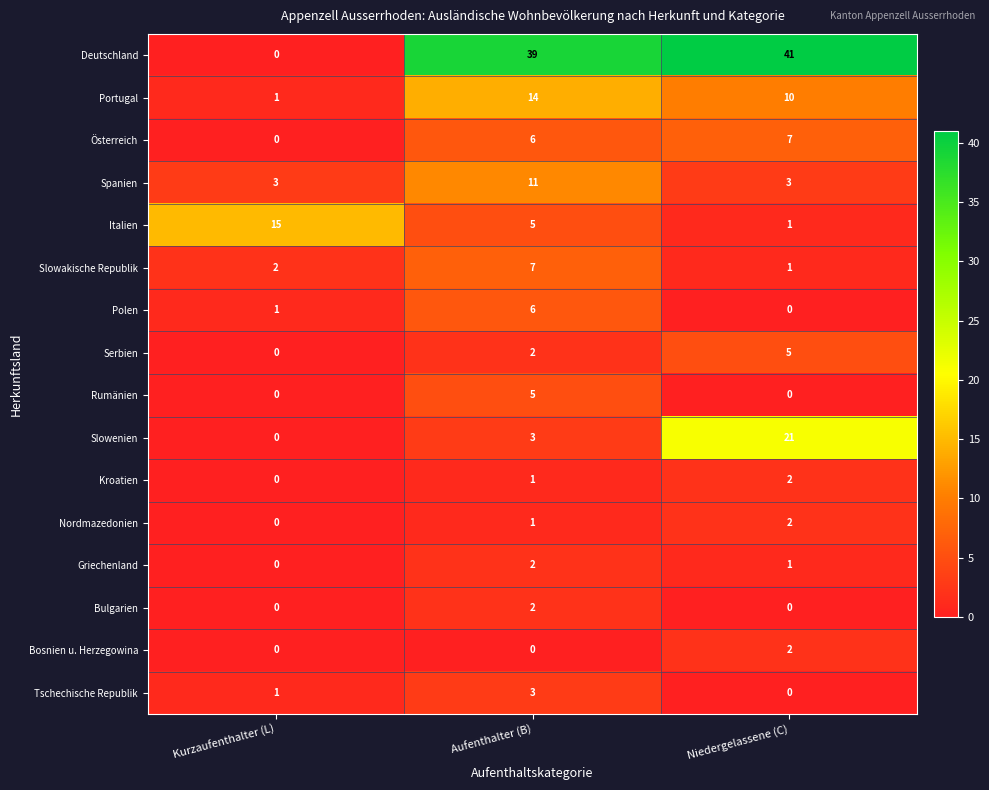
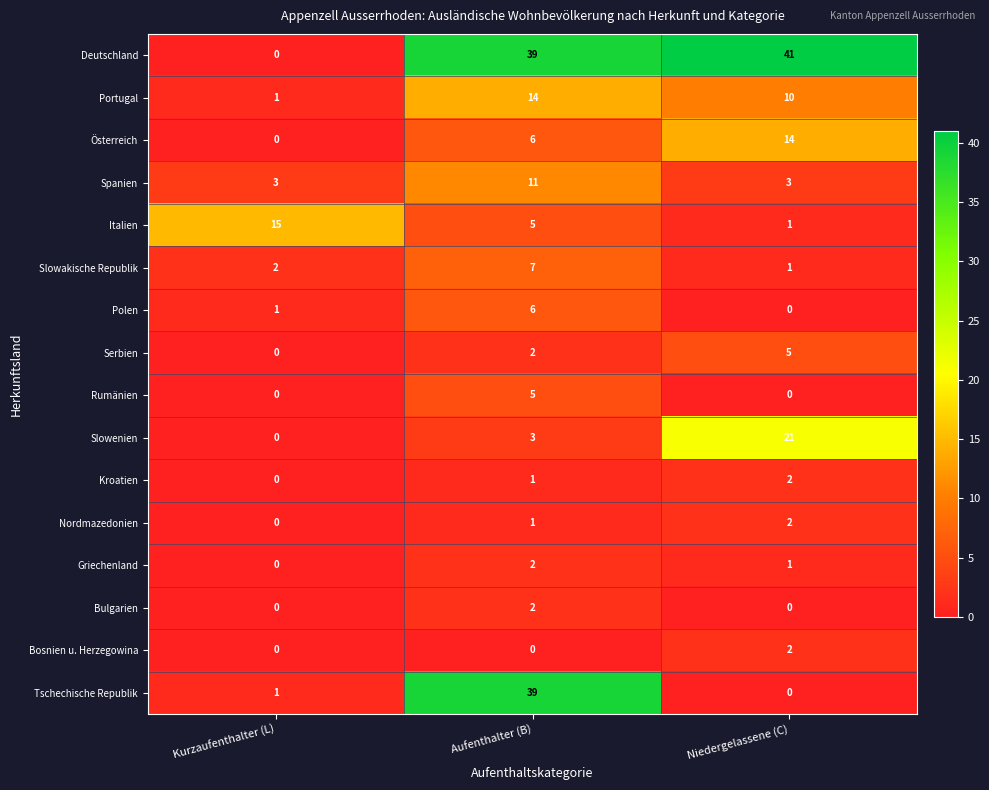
Österreich, Niedergelassene (C): 7 -> 14
Tschechische Republik, Aufenthalter (B): 3 -> 39
